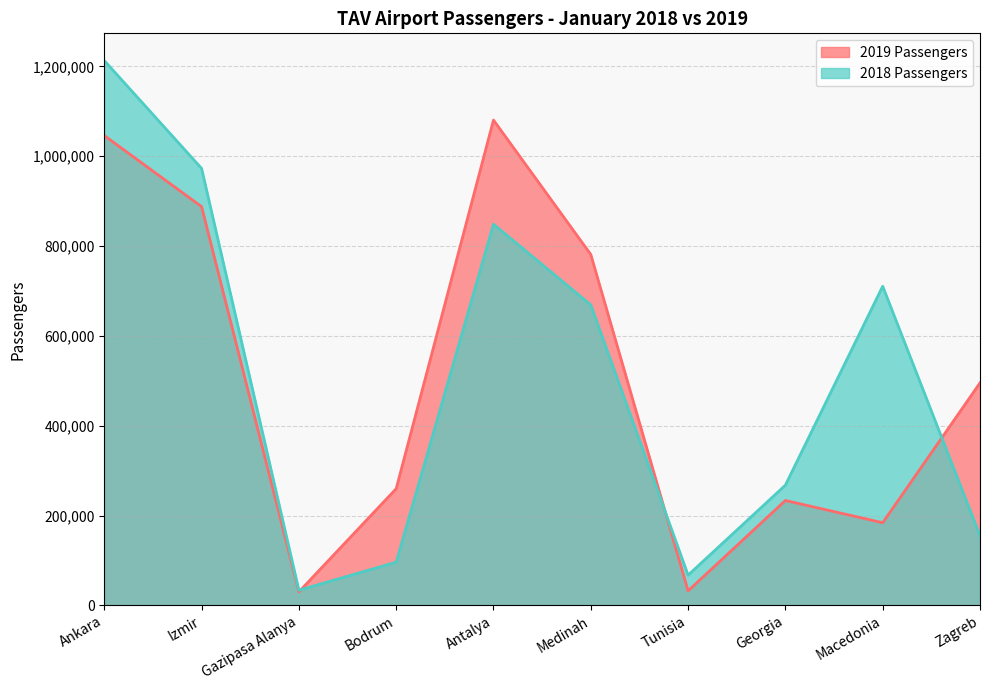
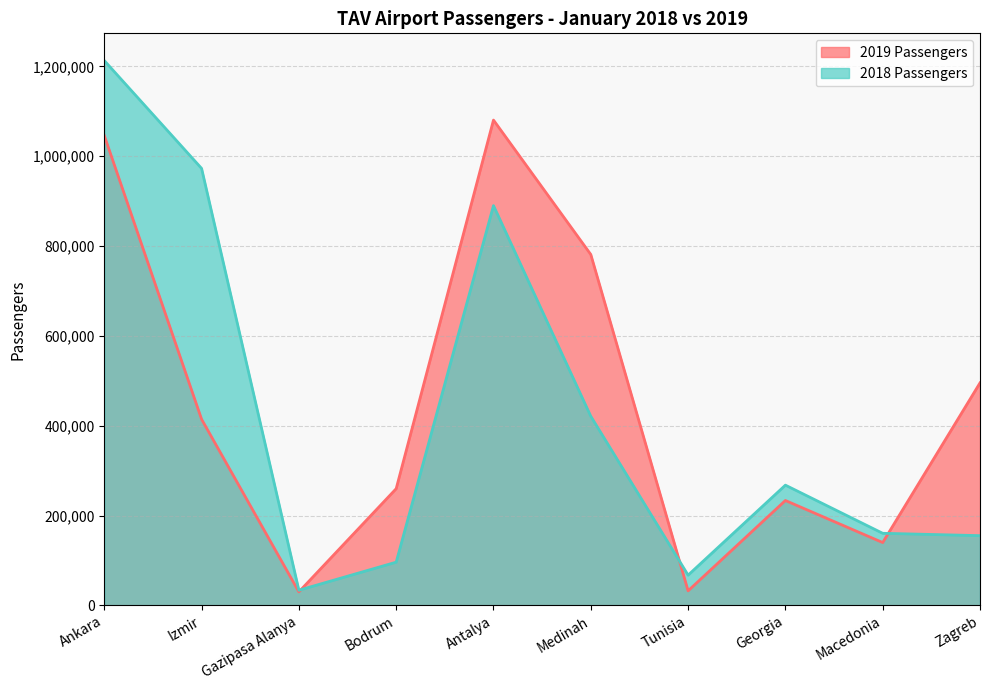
2019 Passengers, Izmir: 890,000 -> 410,000
2018 Passengers, Antalya: 850,000 -> 890,000
2018 Passengers, Medinah: 670,000 -> 420,000
2019 Passengers, Macedonia: 180,000 -> 140,000
2018 Passengers, Macedonia: 710,000 -> 160,000
